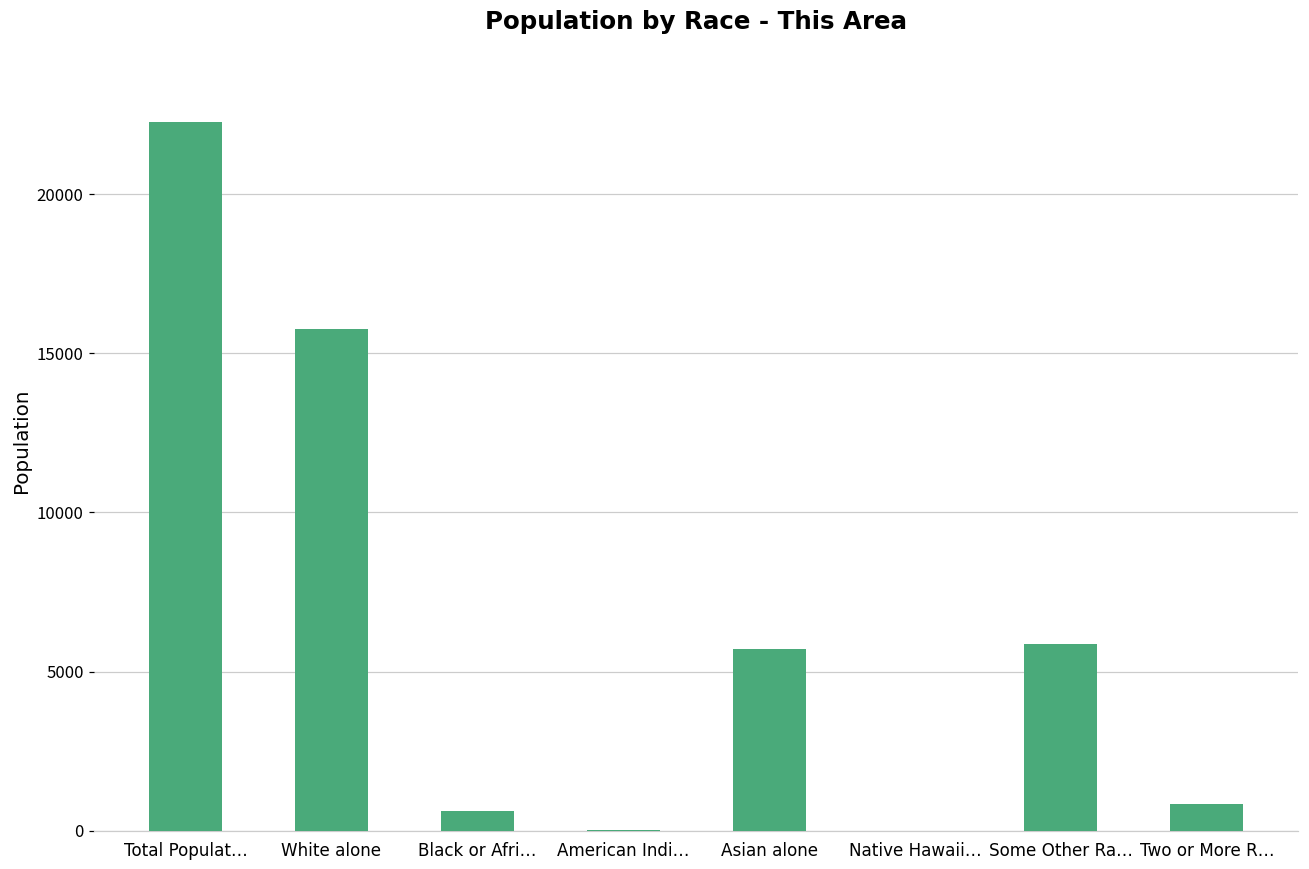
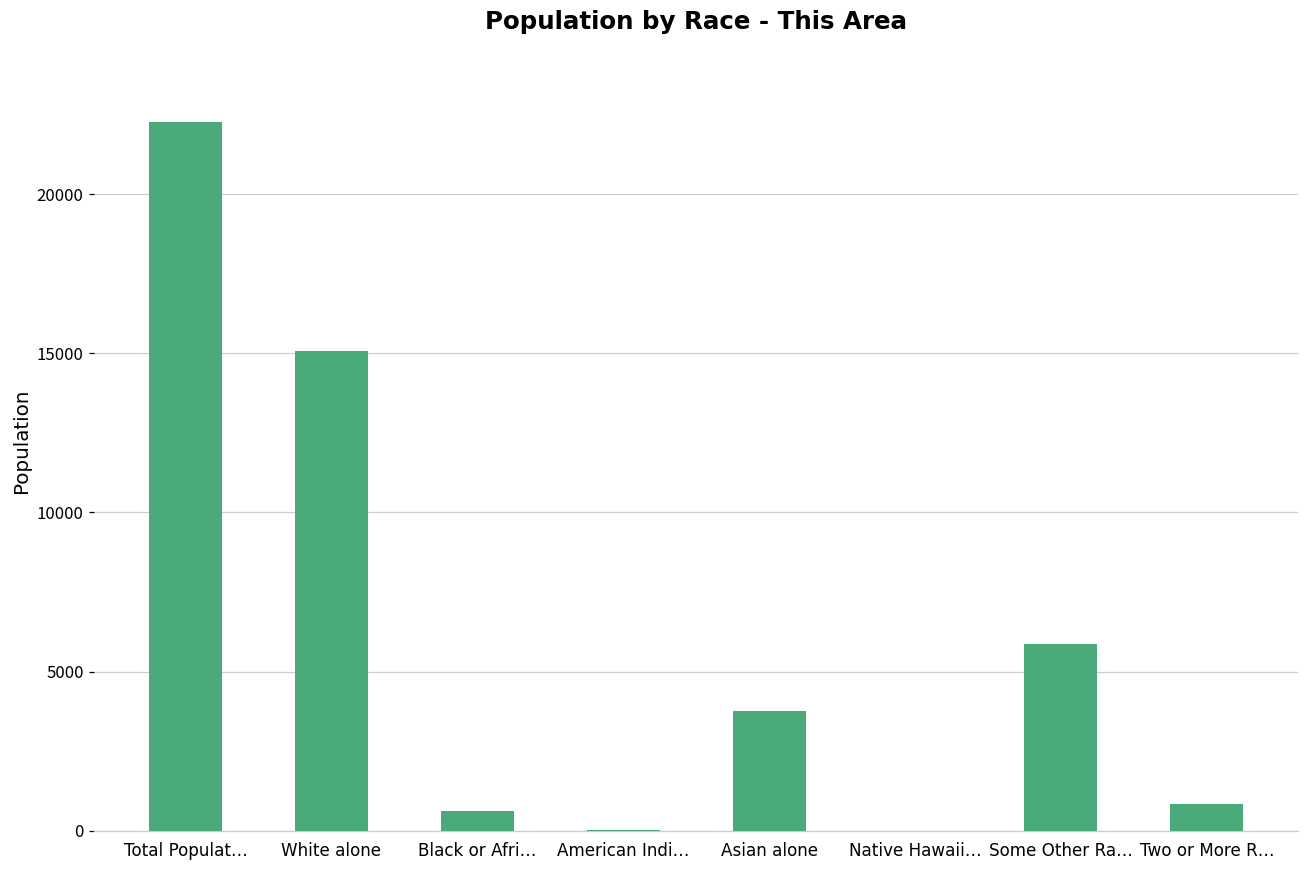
White alone: 15800 -> 15100
Asian alone: 5700 -> 3800
